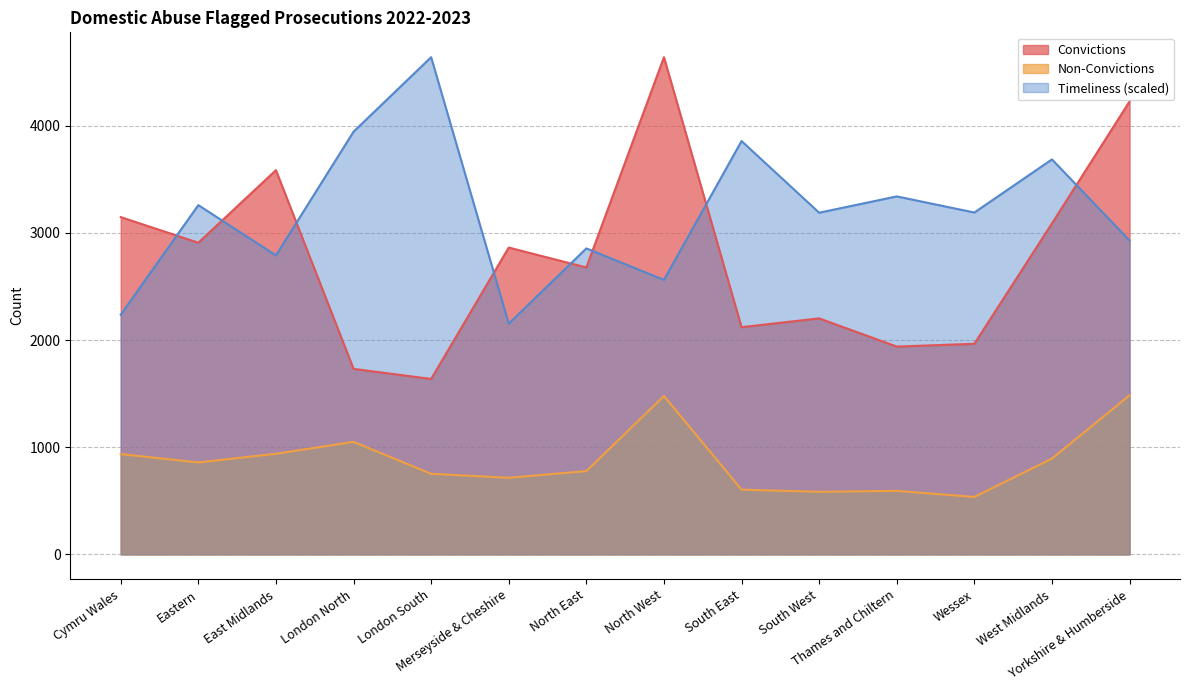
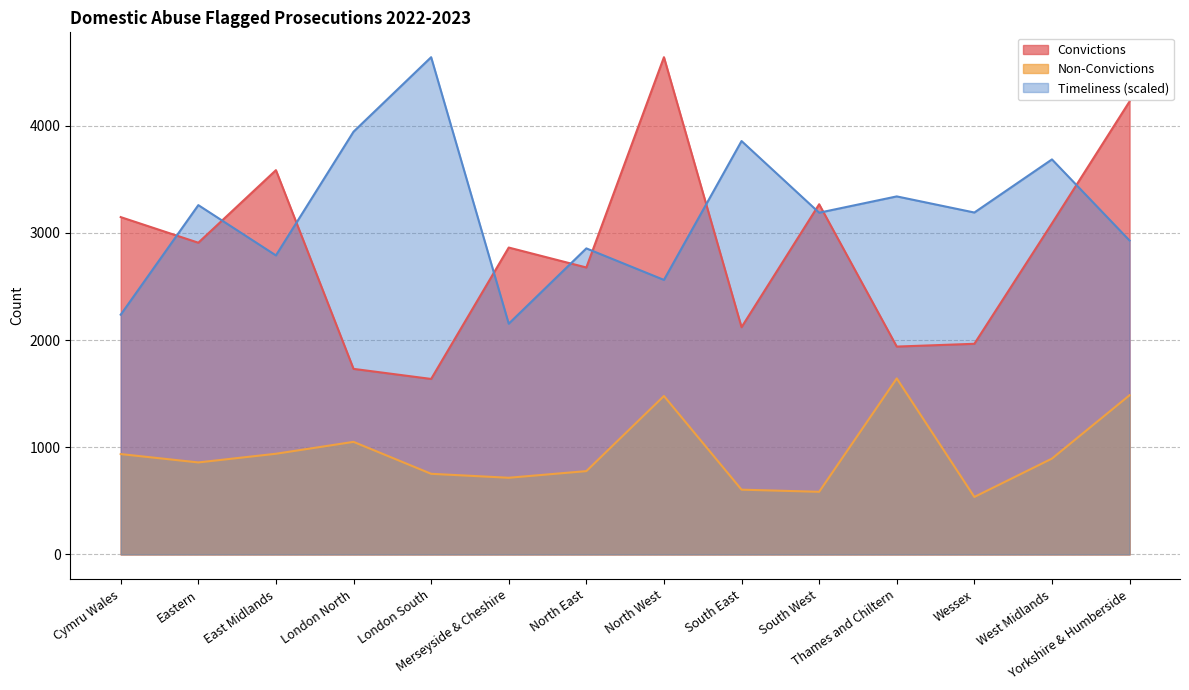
Convictions, South West: 2200 -> 3270
Non-Convictions, Thames and Chiltern: 590 -> 1640
